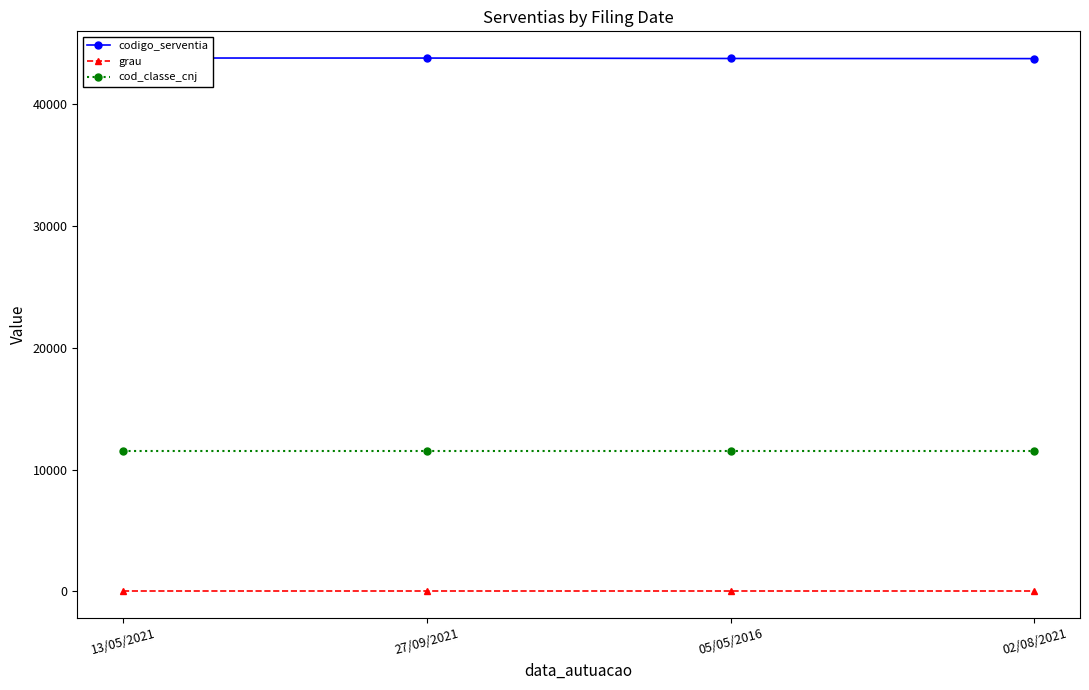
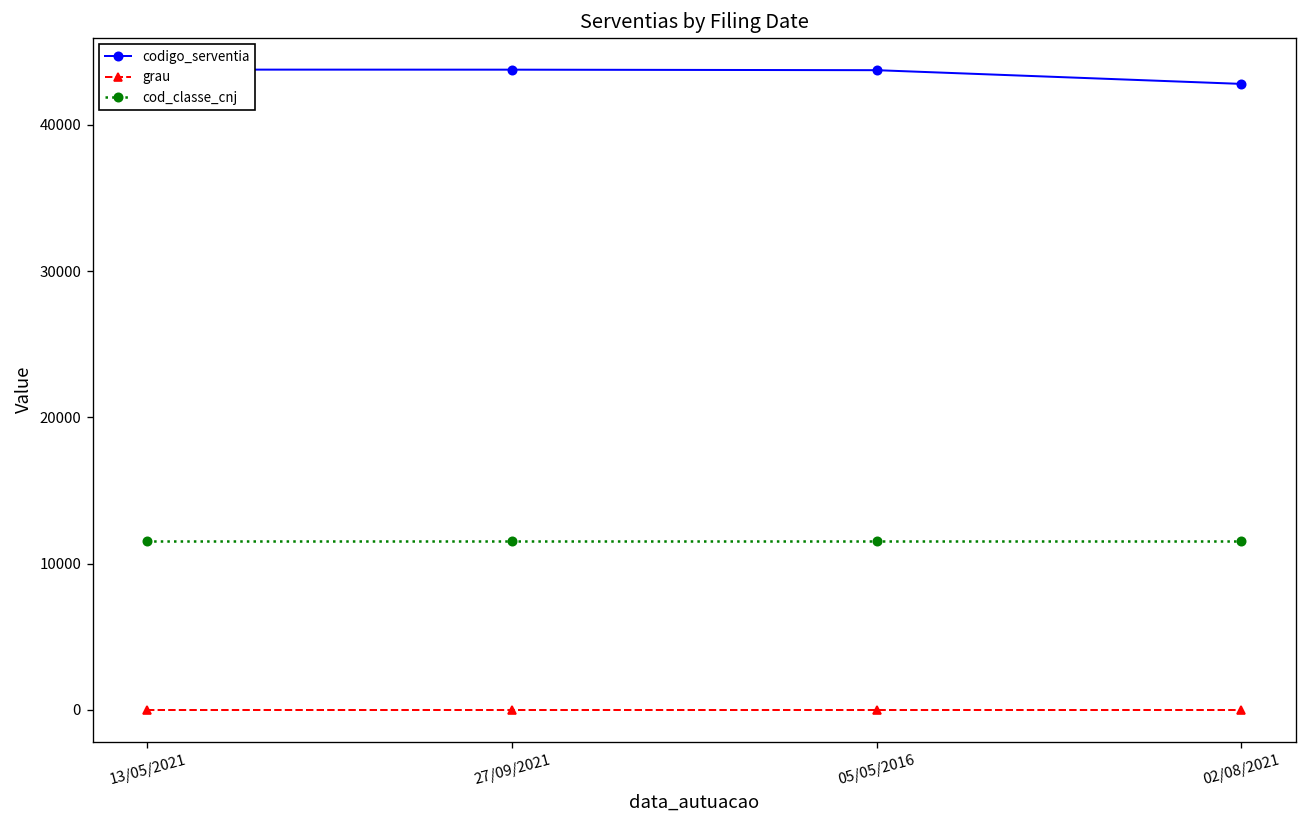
codigo_serventia, 02/08/2021: 43700 -> 42800
